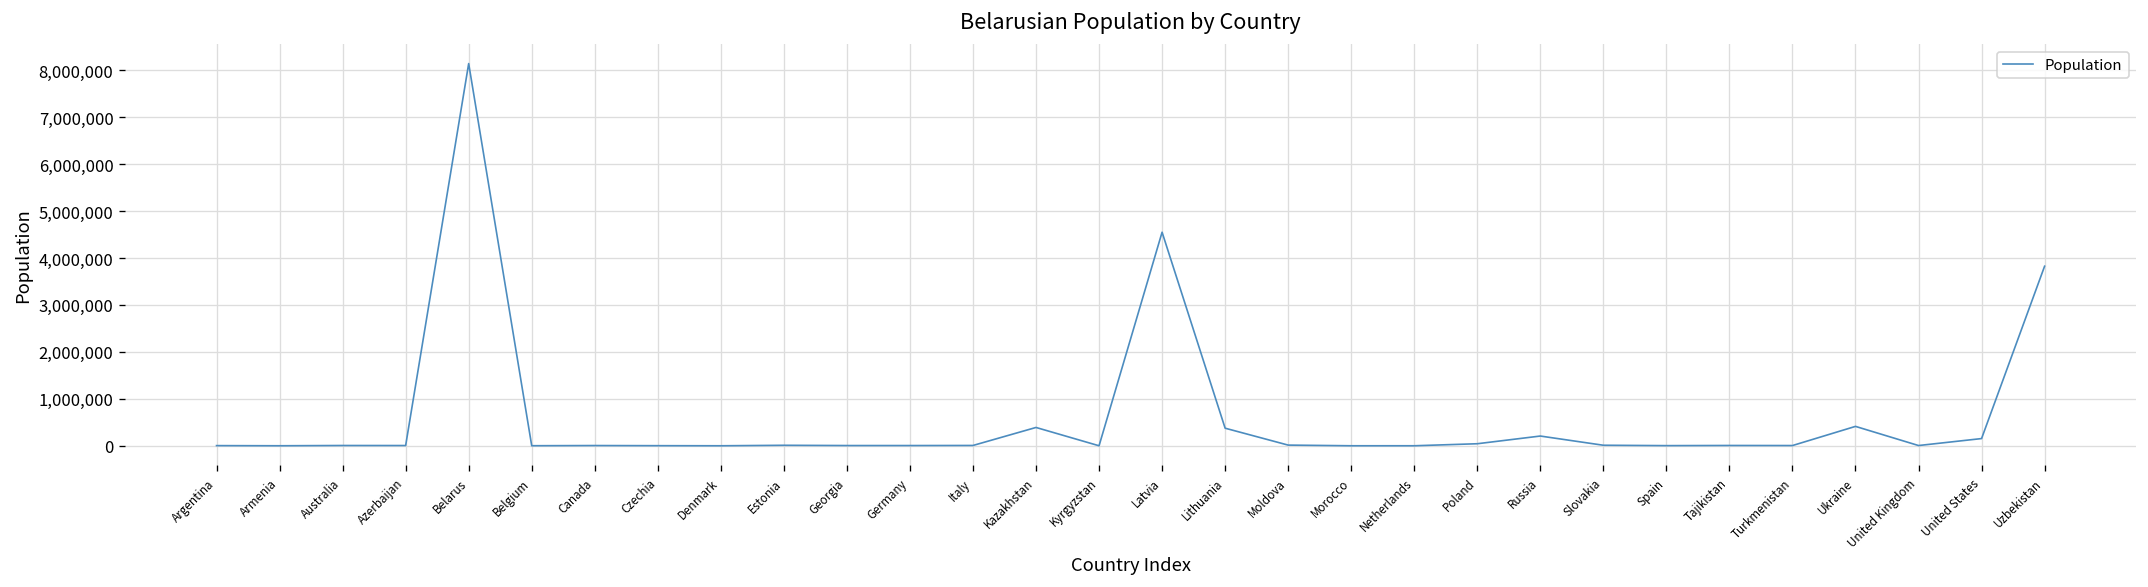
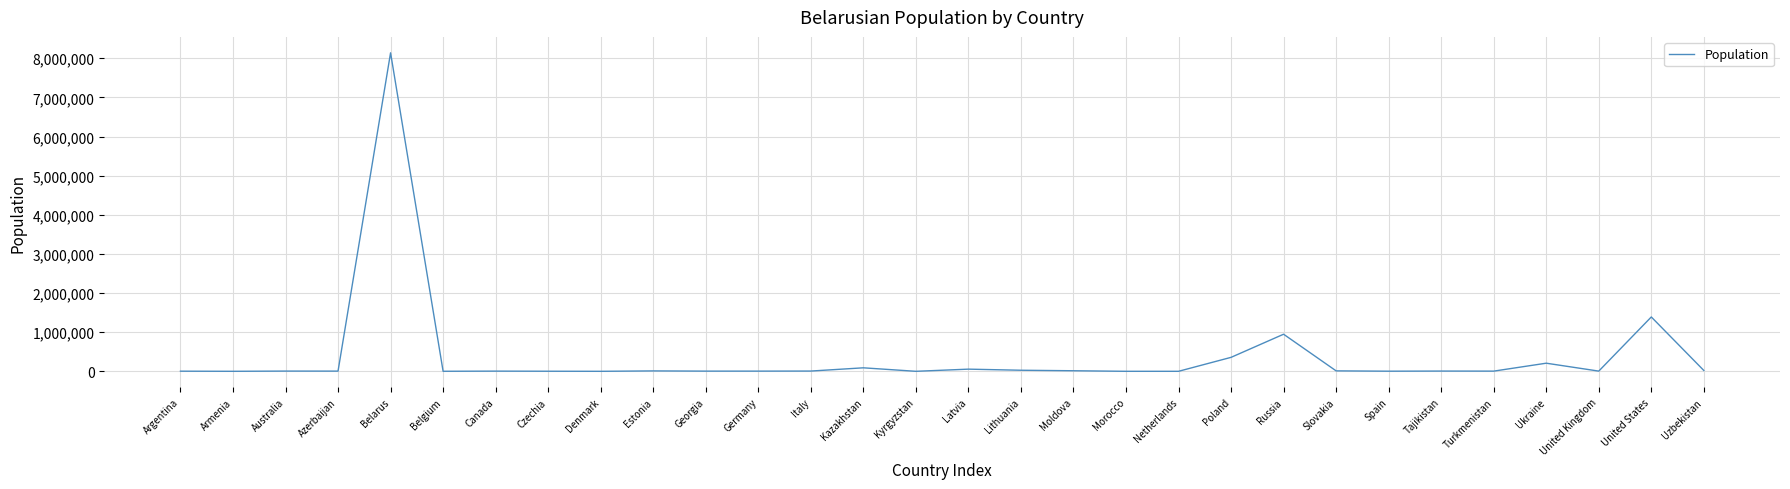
Kazakhstan: 400,000 -> 100,000
Latvia: 4,500,000 -> 100,000
Lithuania: 400,000 -> 0
Poland: 0 -> 400,000
Russia: 200,000 -> 900,000
Ukraine: 400,000 -> 200,000
United States: 200,000 -> 1,400,000
Uzbekistan: 3,800,000 -> 0
